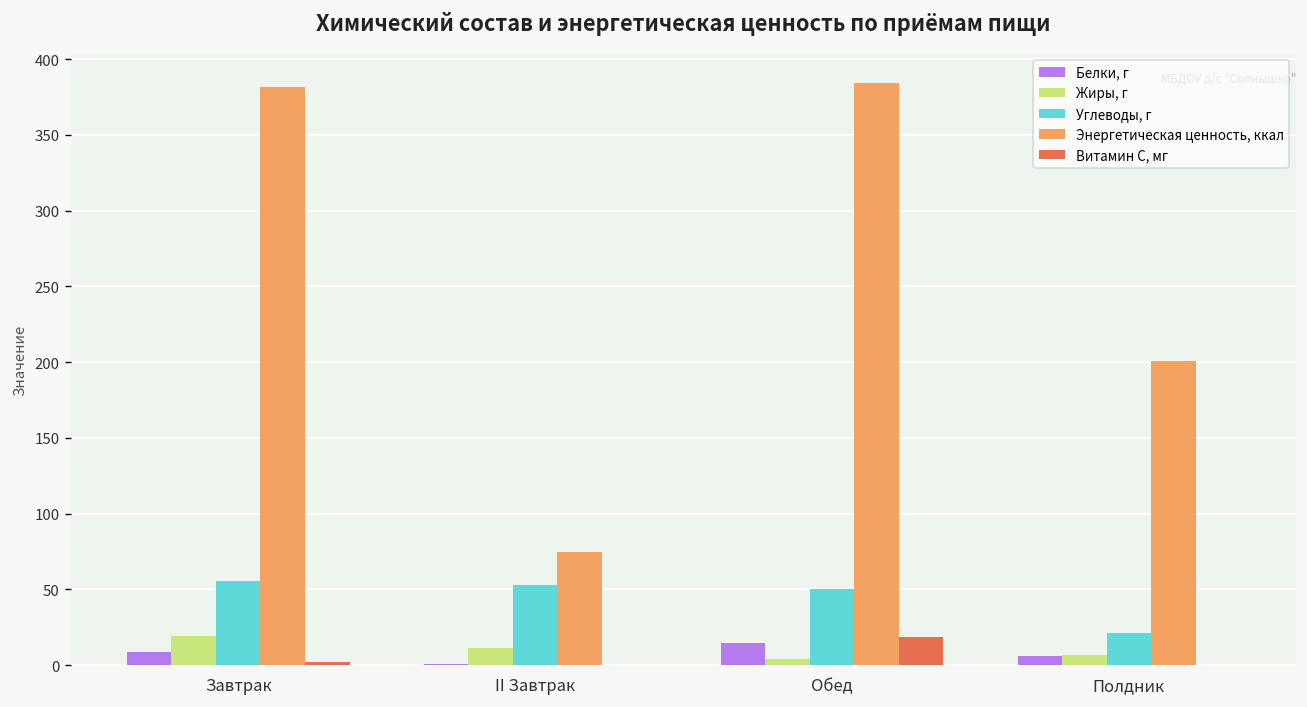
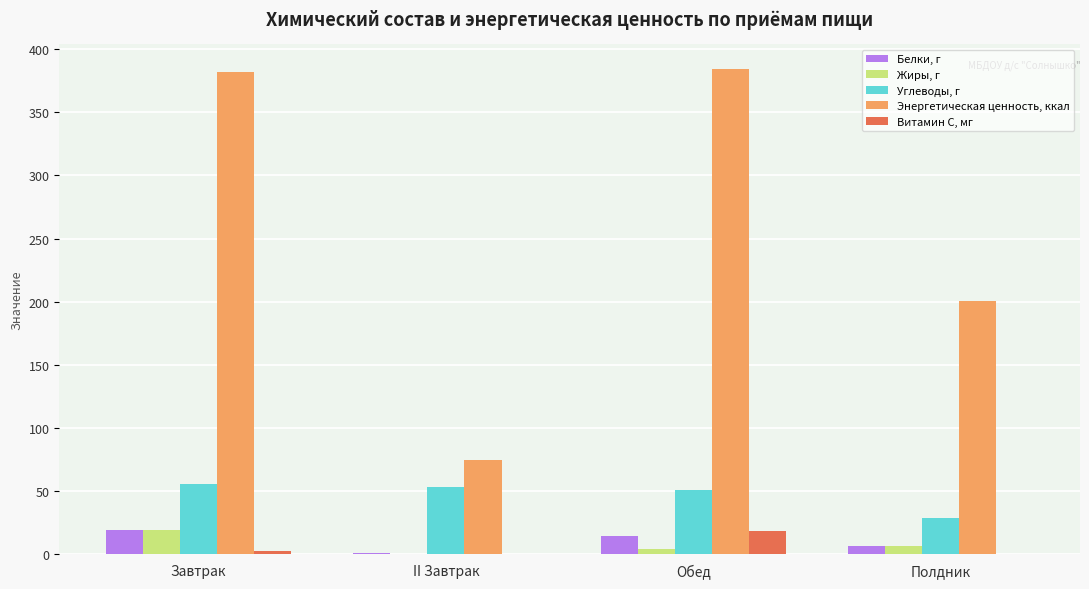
Белки, г, Завтрак: 9 -> 19
Жиры, г, II Завтрак: 12 -> 0
Углеводы, г, Полдник: 21 -> 28
